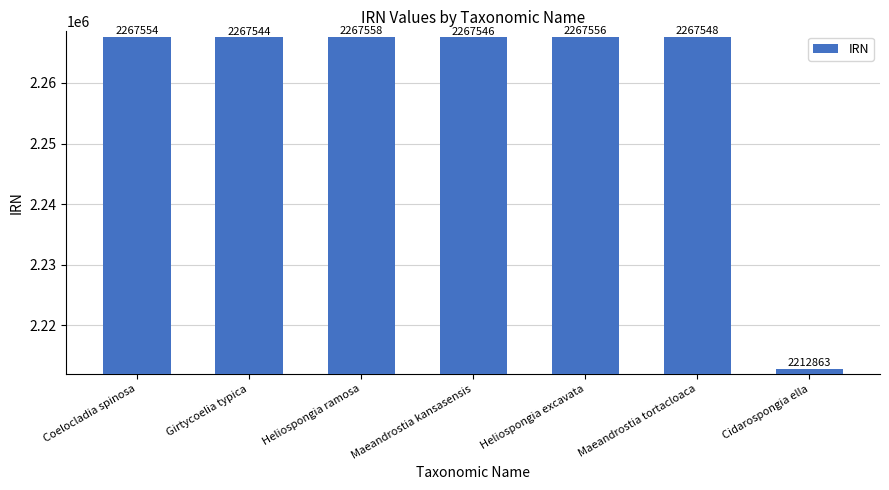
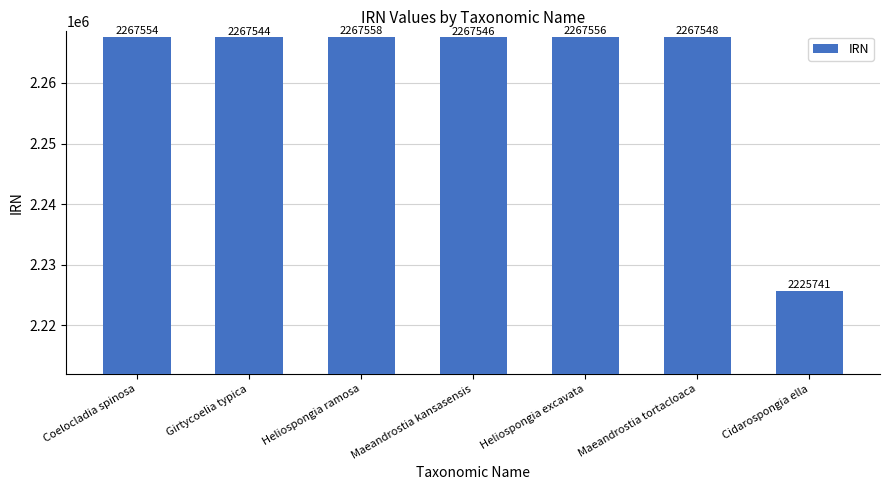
Cidarospongia ella: 2212863 -> 2225741
